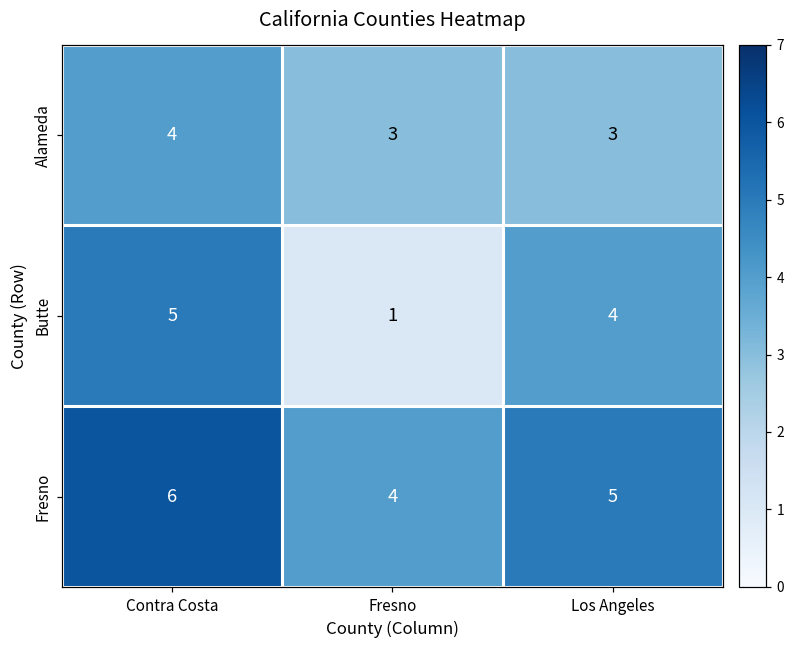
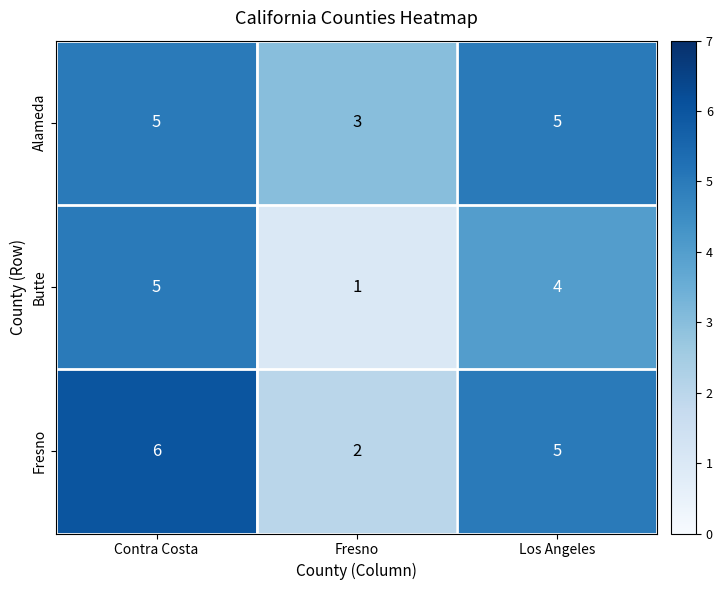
Alameda, Contra Costa: 4 -> 5
Alameda, Los Angeles: 3 -> 5
Fresno, Fresno: 4 -> 2
